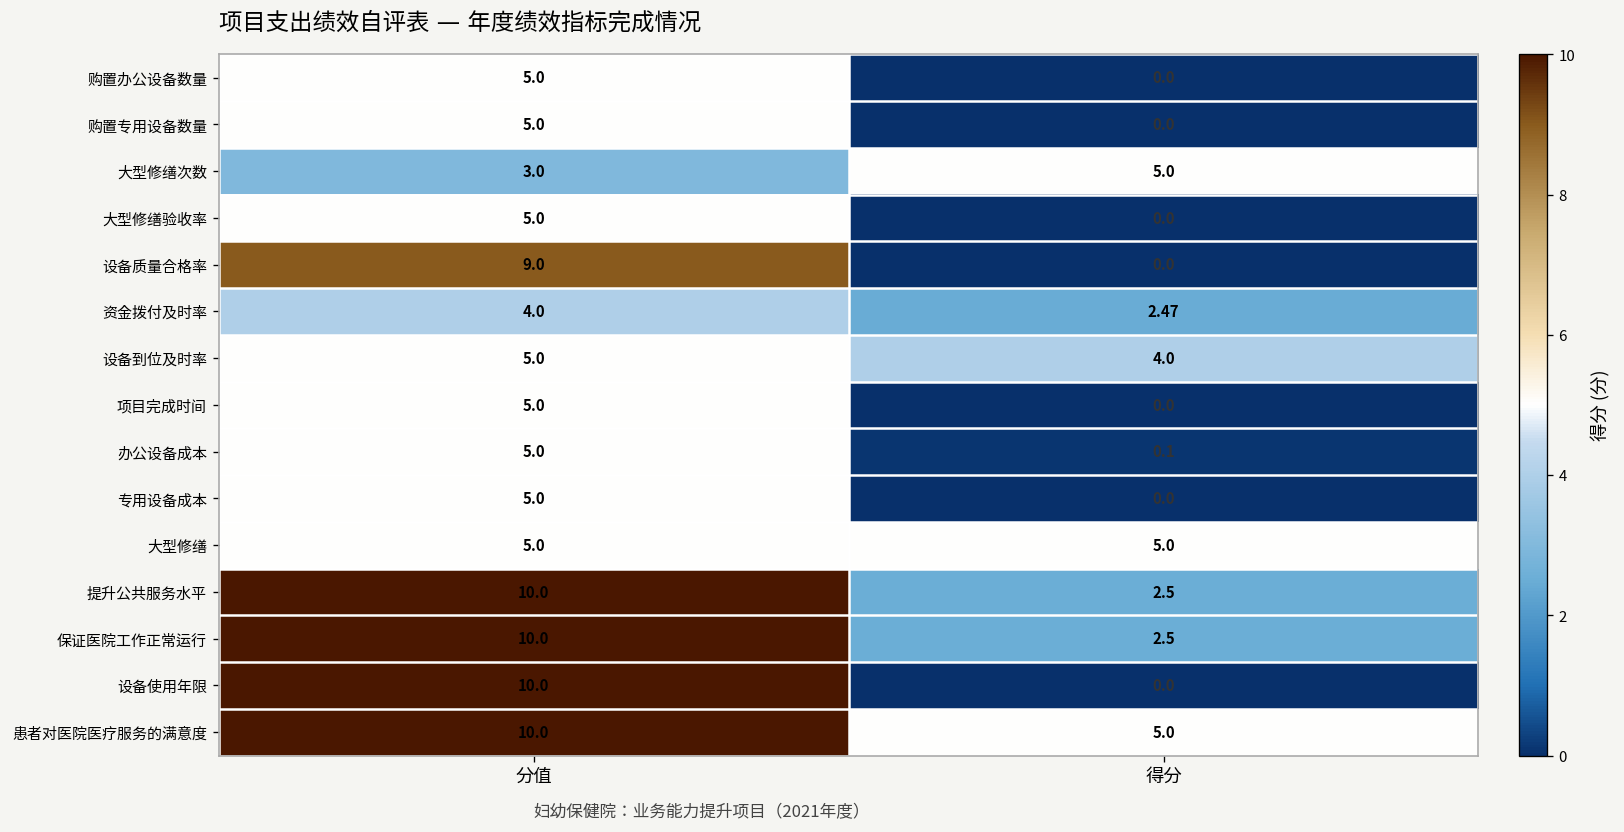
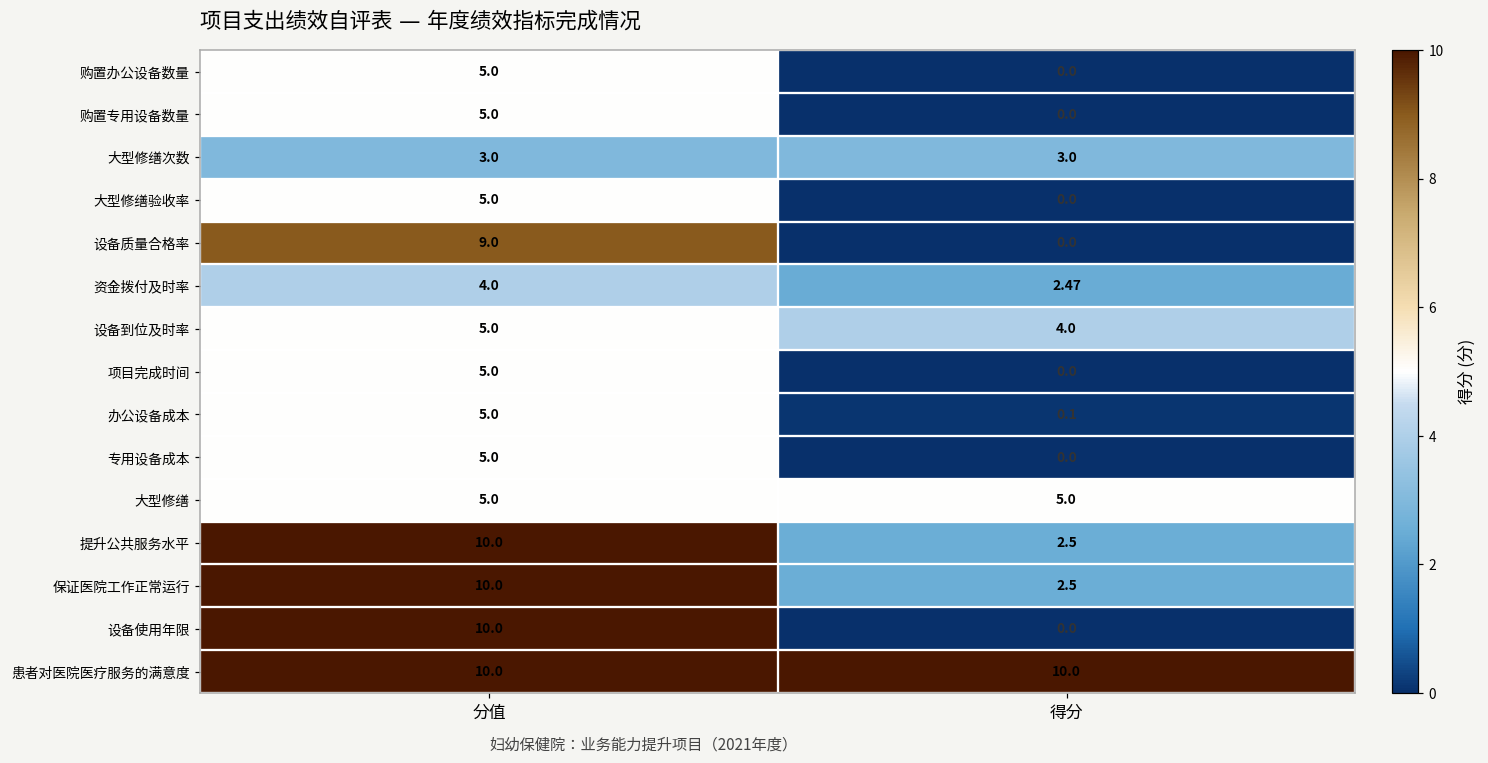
大型修缮次数, 得分: 5.0 -> 3.0
患者对医院医疗服务的满意度, 得分: 5.0 -> 10.0
